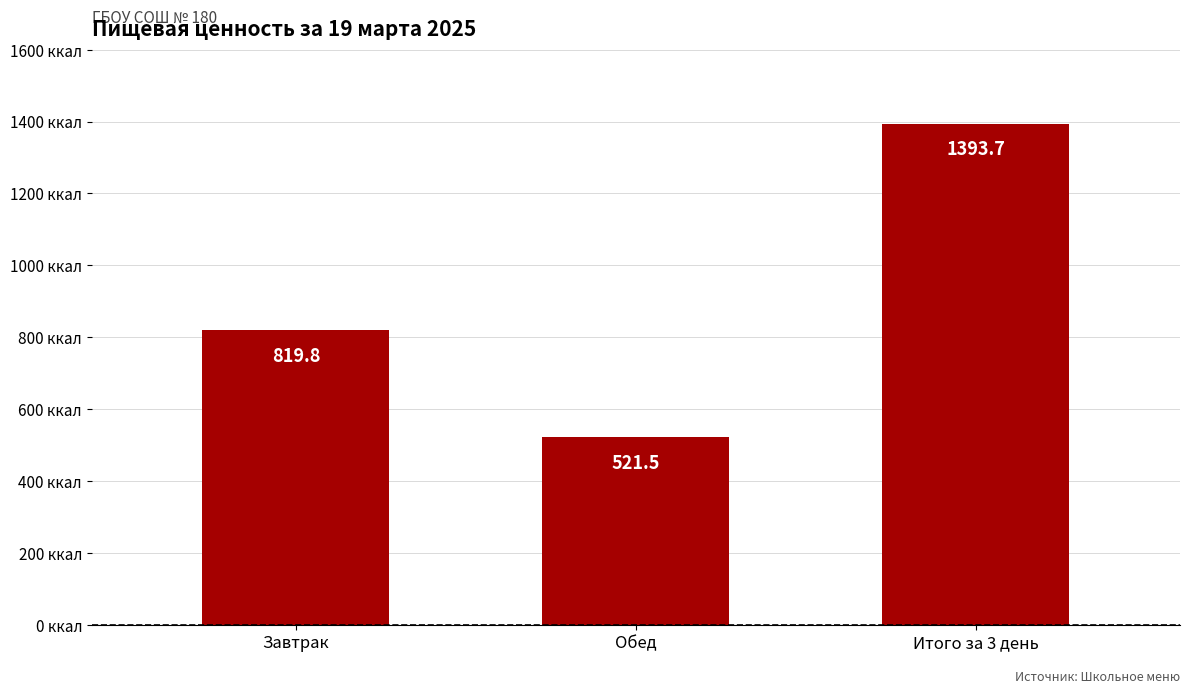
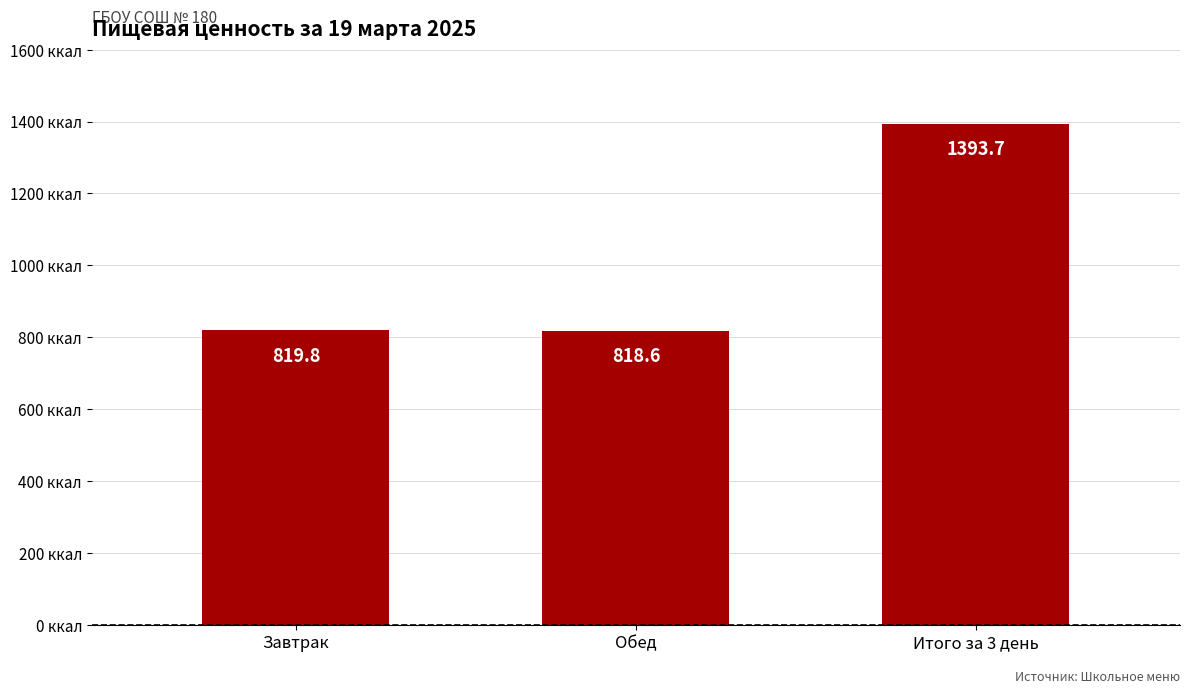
Обед: 521.5 -> 818.6
